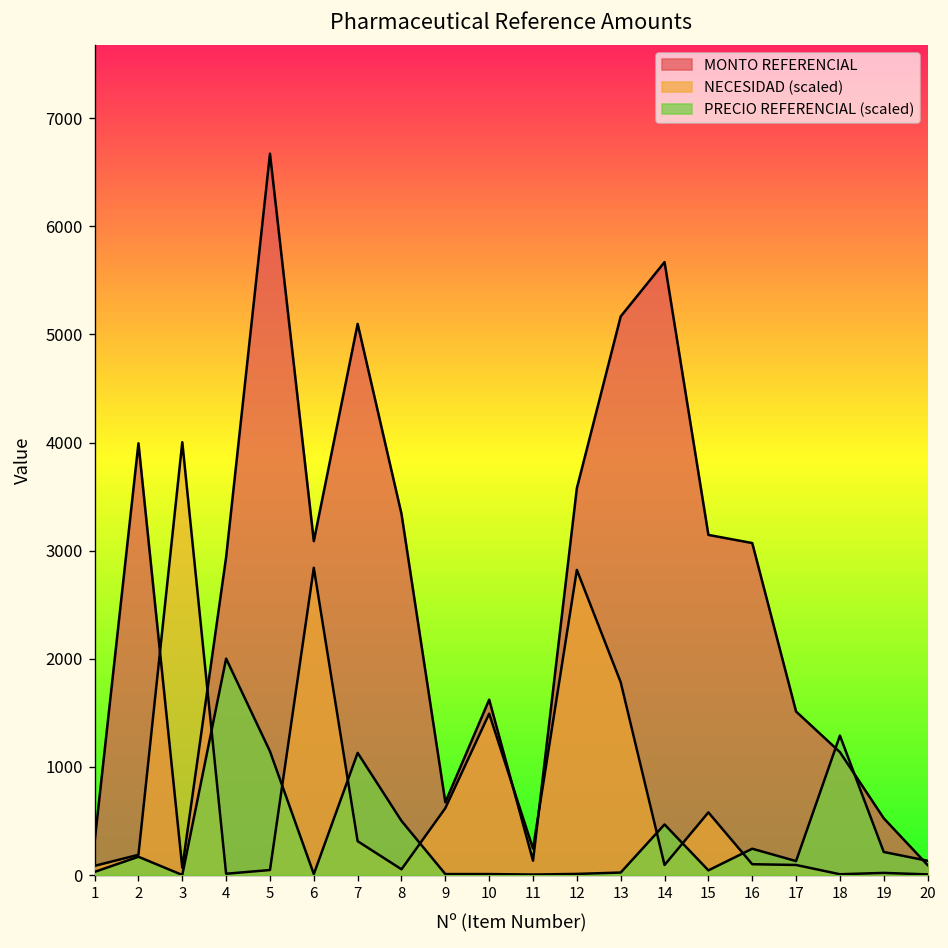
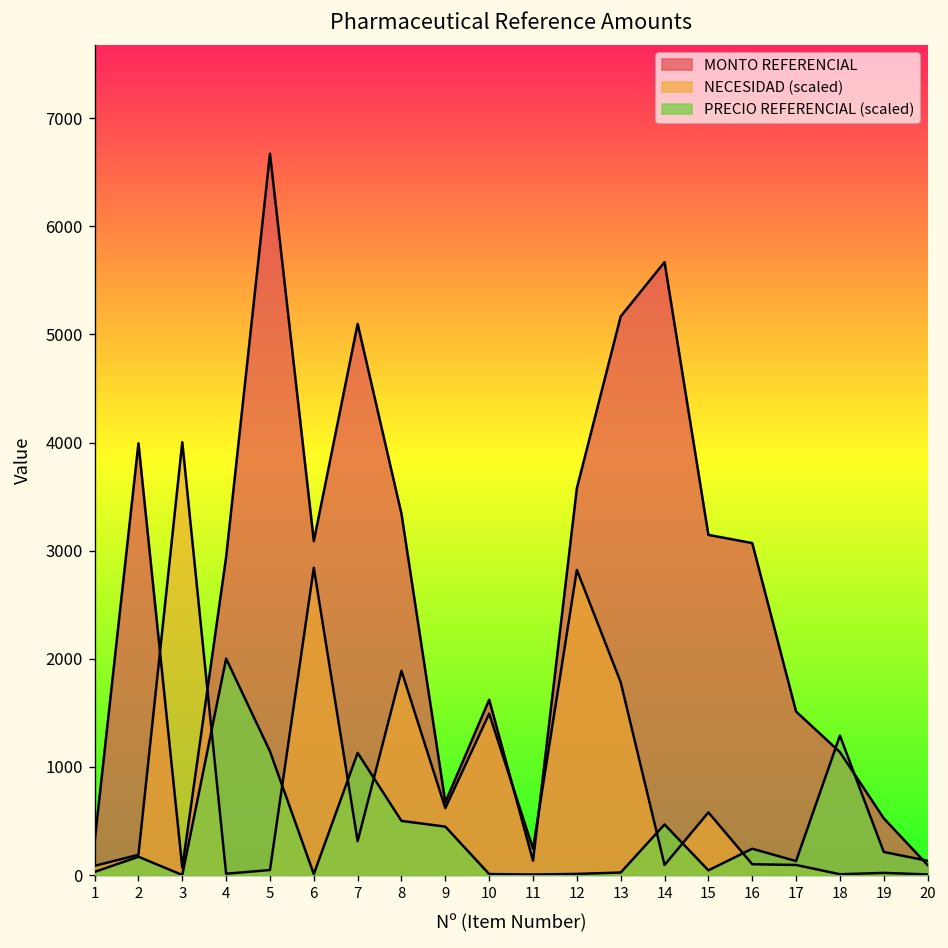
NECESIDAD (scaled), 8: 100 -> 1900
PRECIO REFERENCIAL (scaled), 9: 0 -> 400
